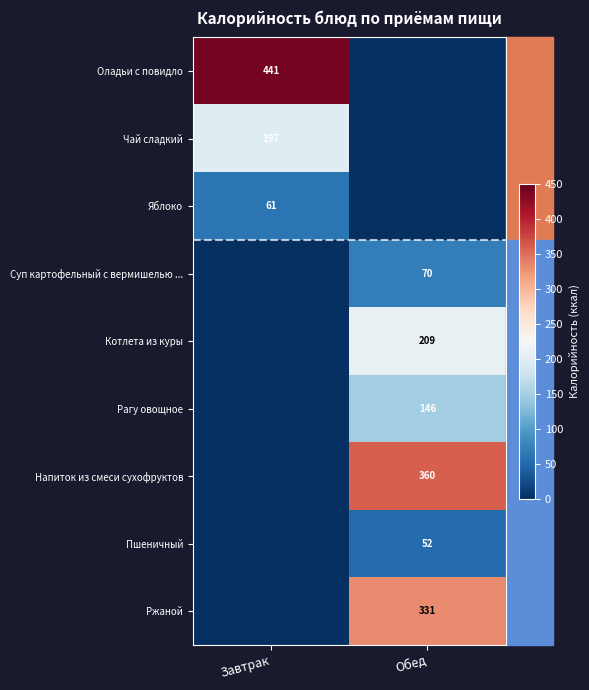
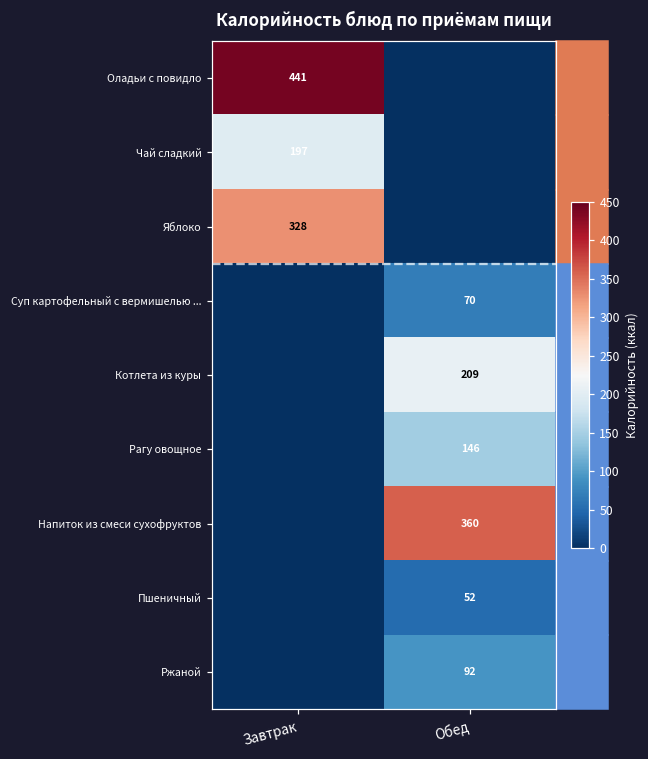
Яблоко, Завтрак: 61 -> 328
Ржаной, Обед: 331 -> 92
